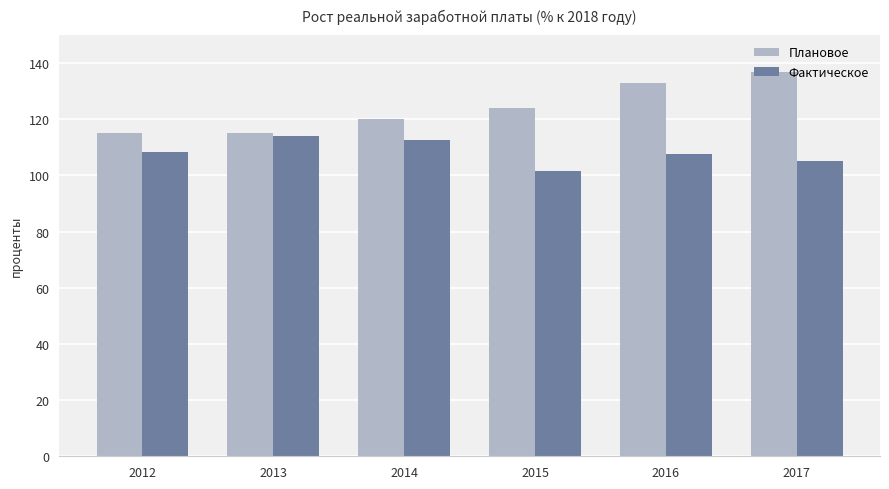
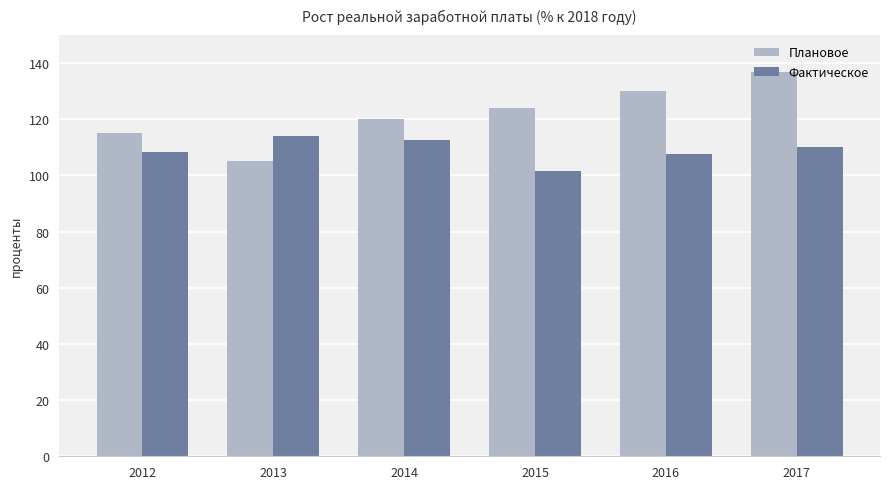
Плановое, 2013: 115 -> 105
Плановое, 2016: 133 -> 130
Фактическое, 2017: 105 -> 110
